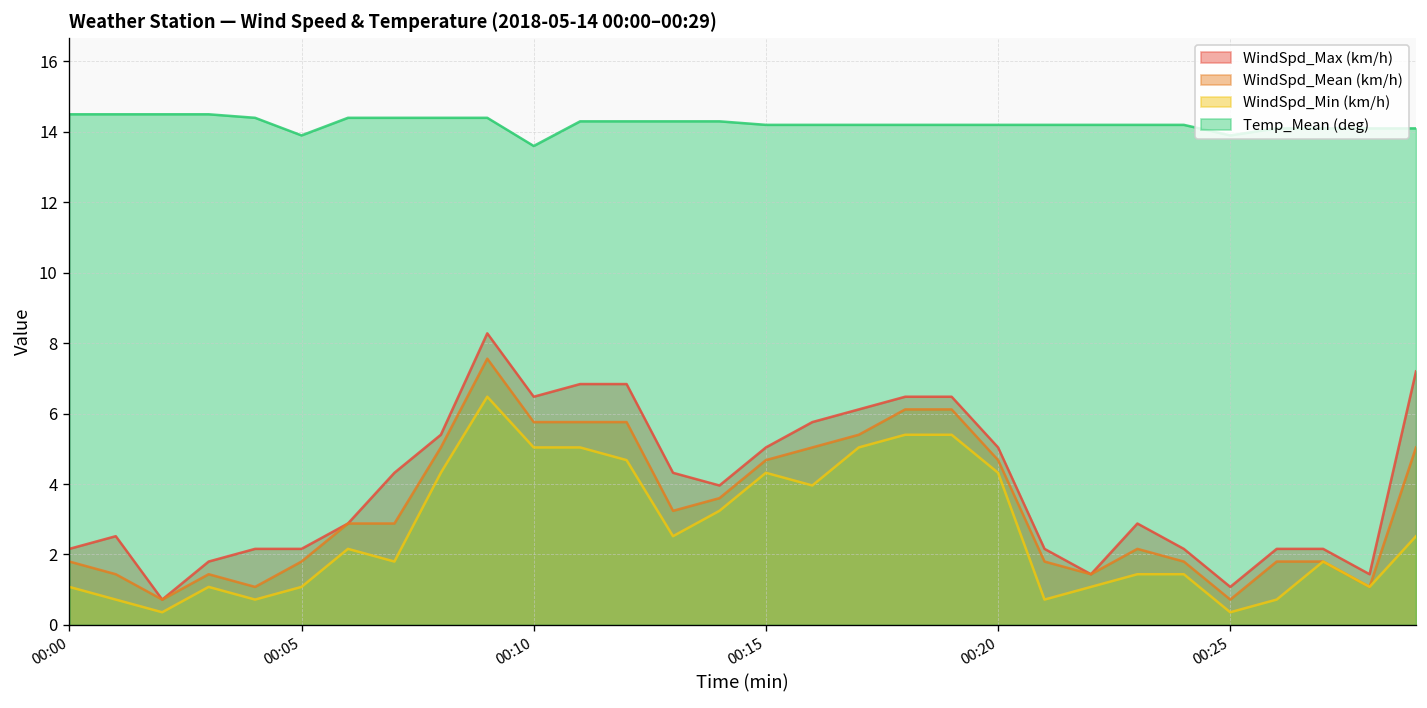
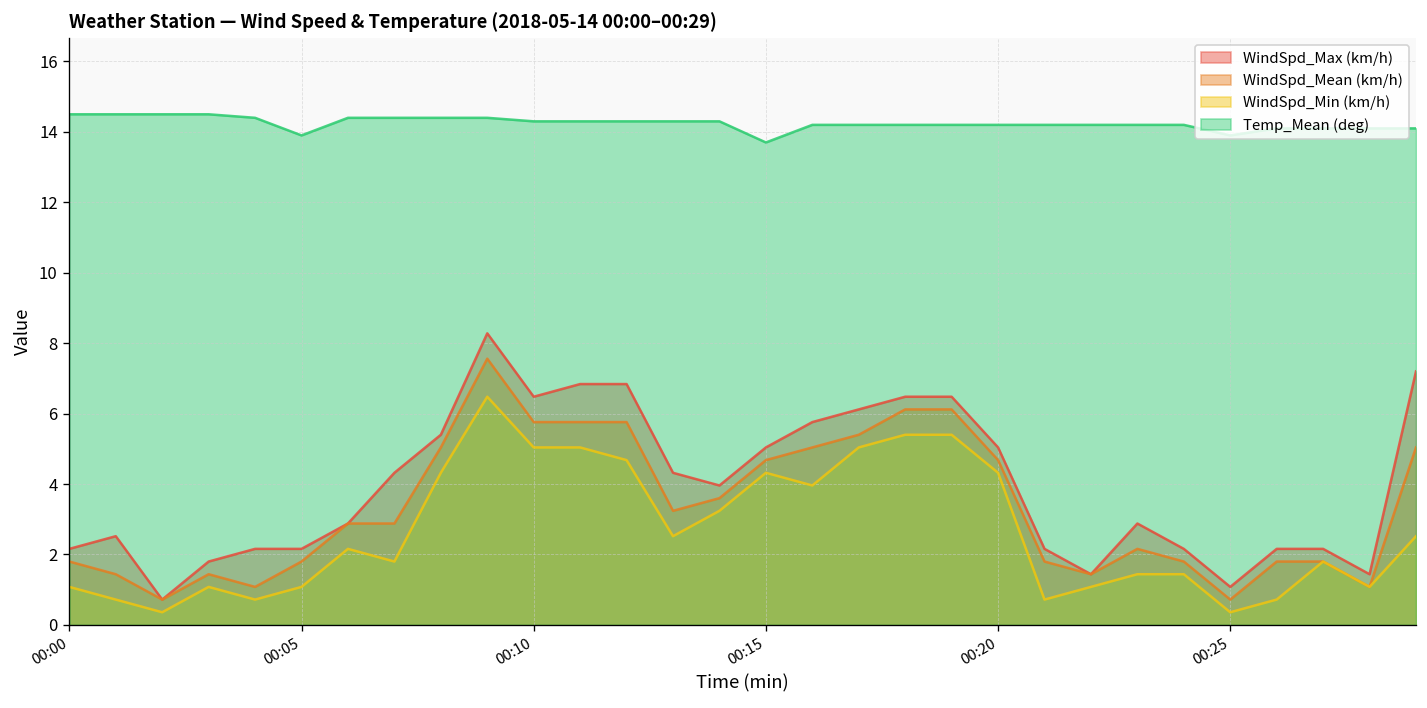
Temp_Mean (deg), 00:10: 13.6 -> 14.3
Temp_Mean (deg), 00:15: 14.2 -> 13.7
